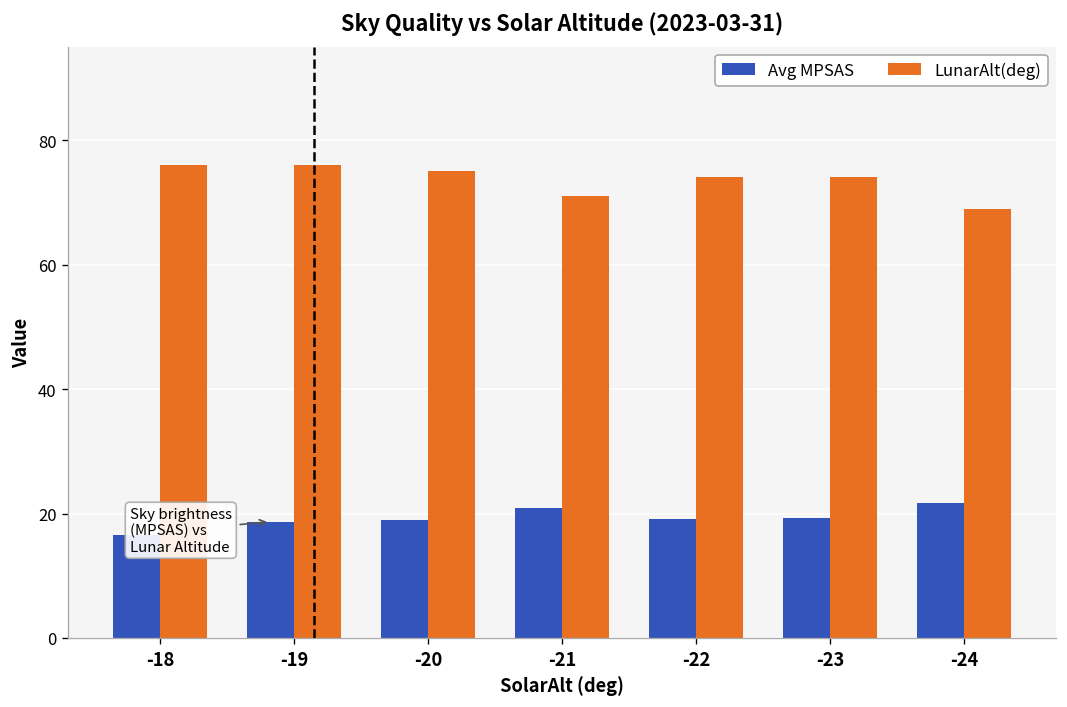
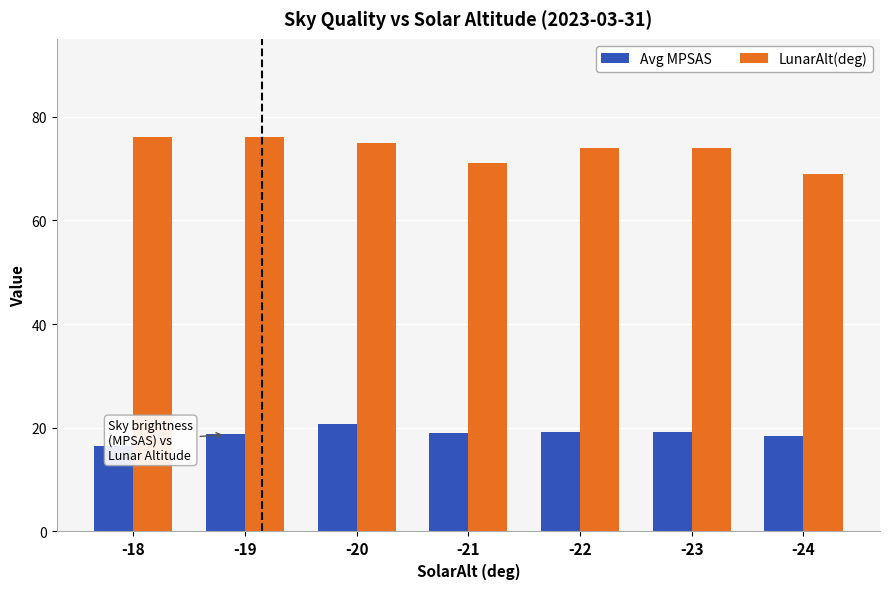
Avg MPSAS, -20: 19 -> 21
Avg MPSAS, -21: 21 -> 19
Avg MPSAS, -24: 22 -> 18
